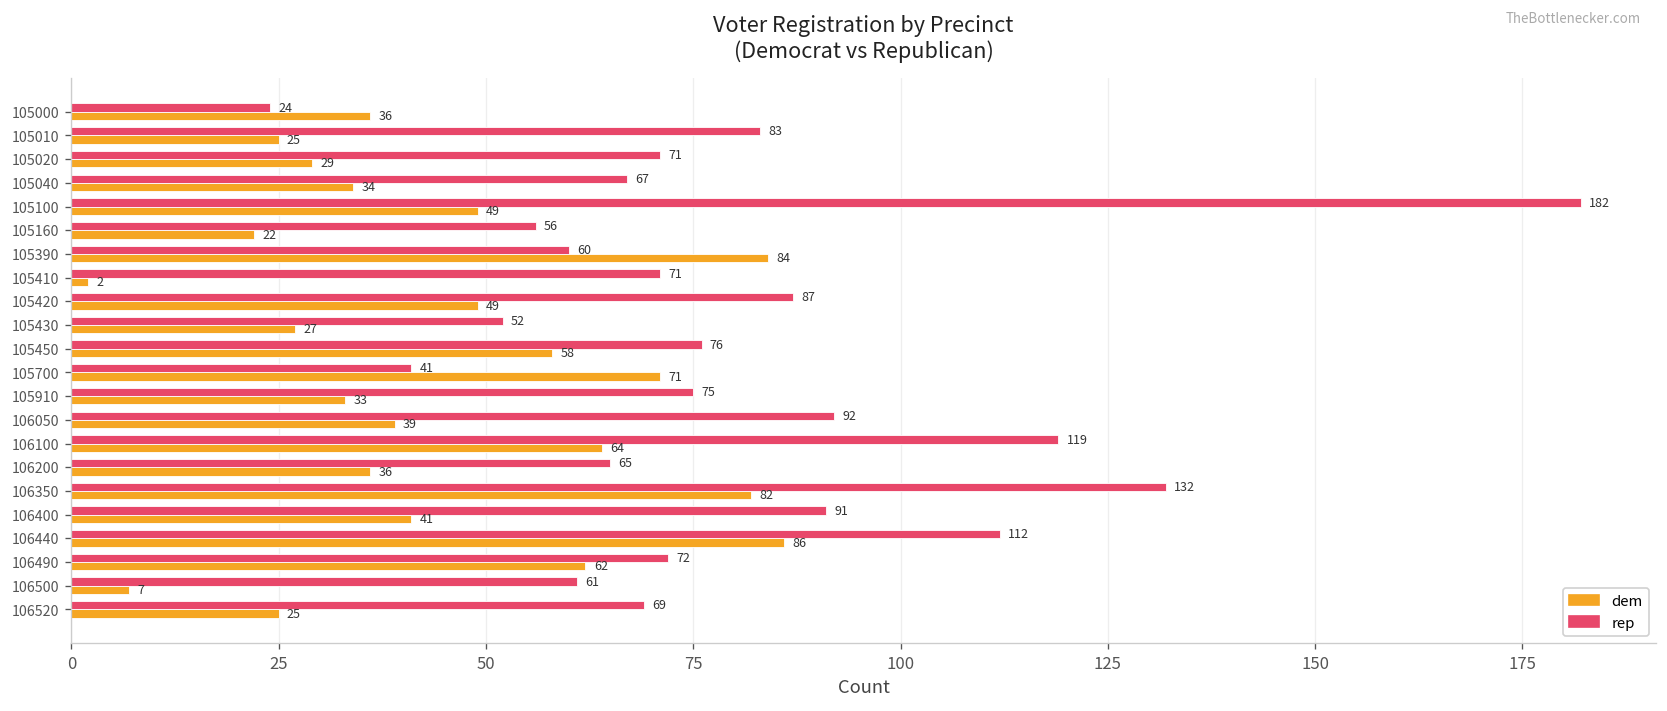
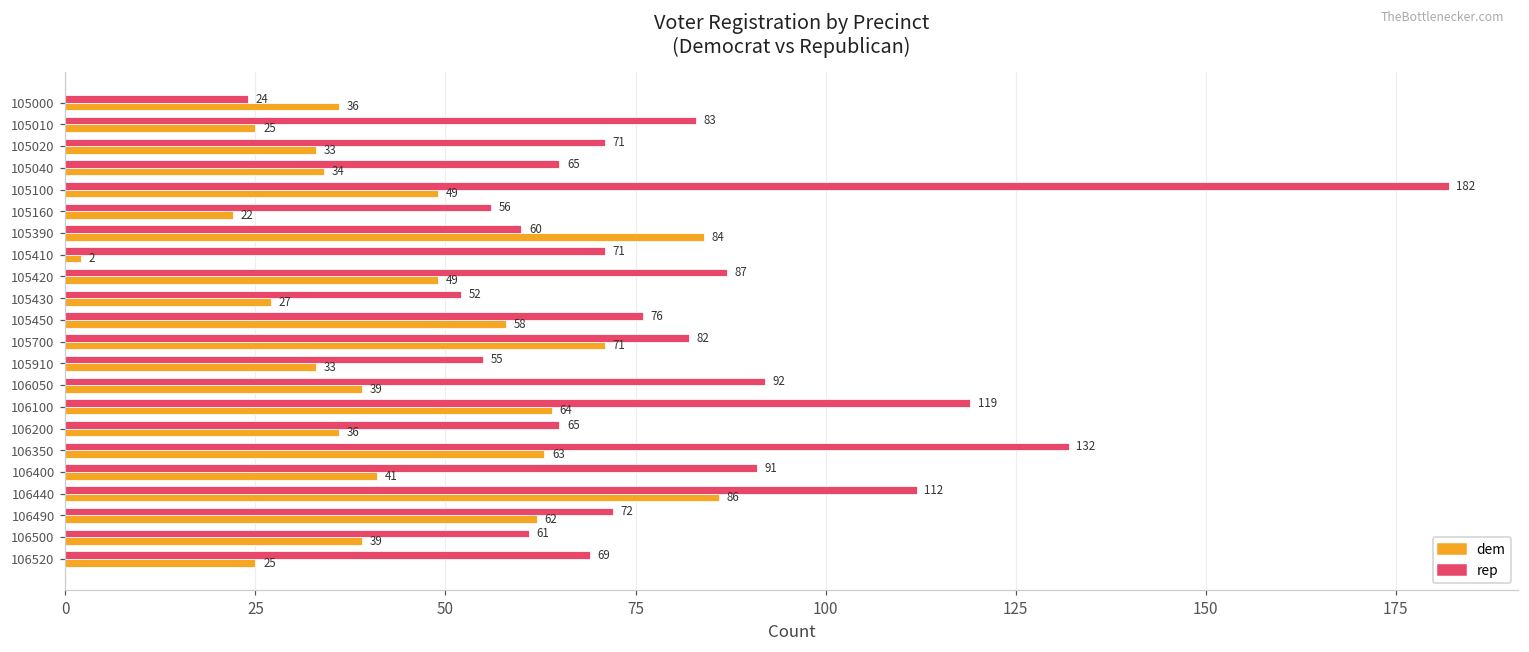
dem, 105020: 29 -> 33
rep, 105040: 67 -> 65
rep, 105700: 41 -> 82
rep, 105910: 75 -> 55
dem, 106350: 82 -> 63
dem, 106500: 7 -> 39
